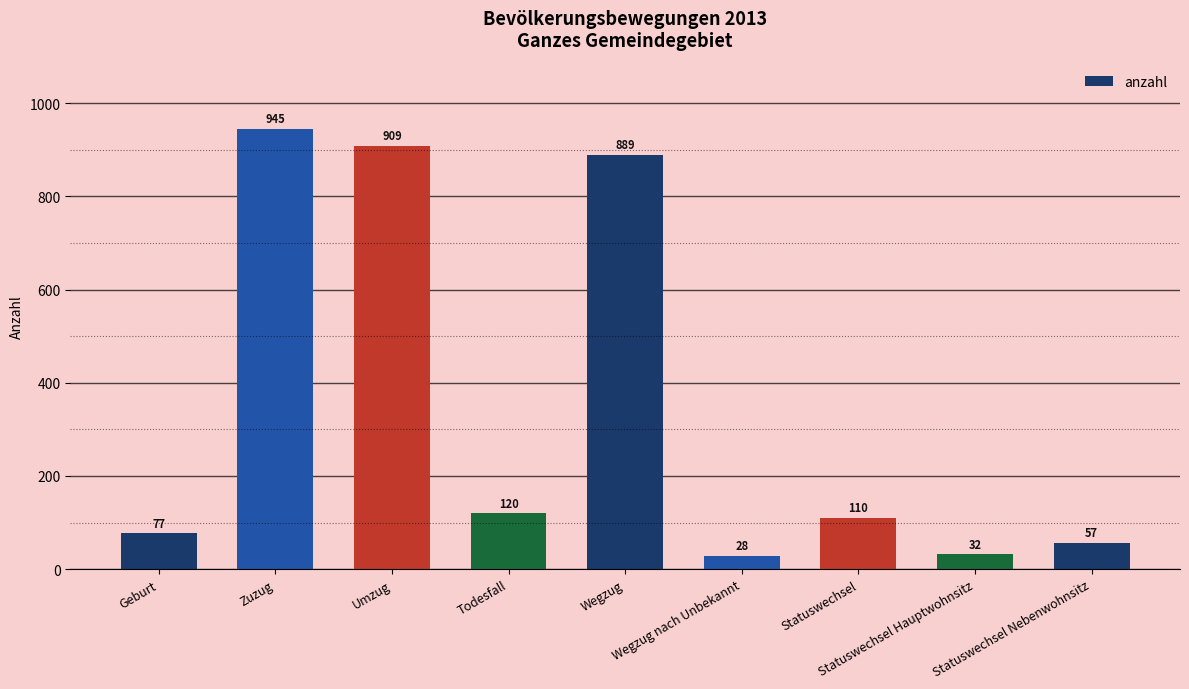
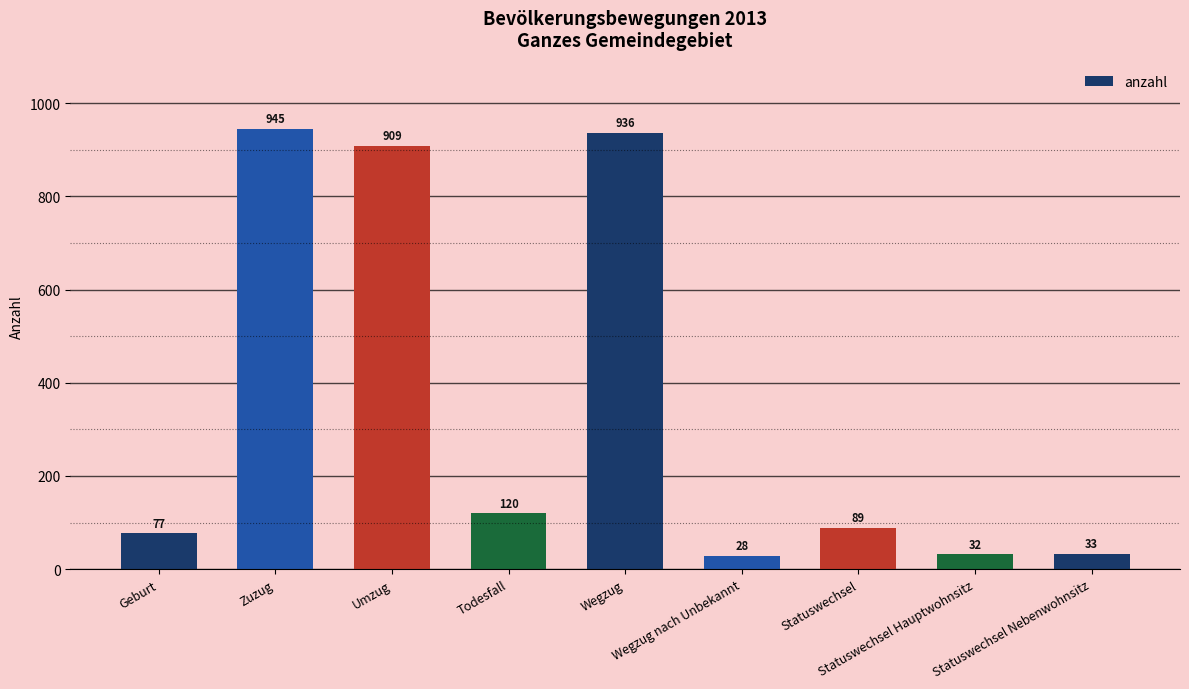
Wegzug: 889 -> 936
Statuswechsel: 110 -> 89
Statuswechsel Nebenwohnsitz: 57 -> 33
